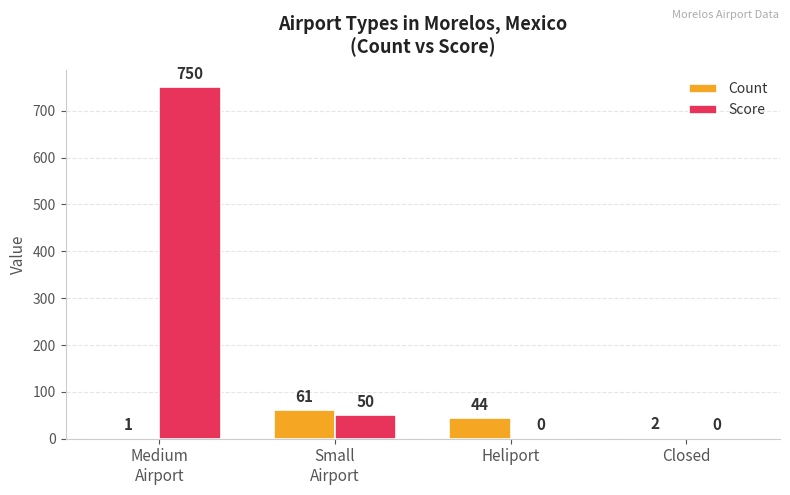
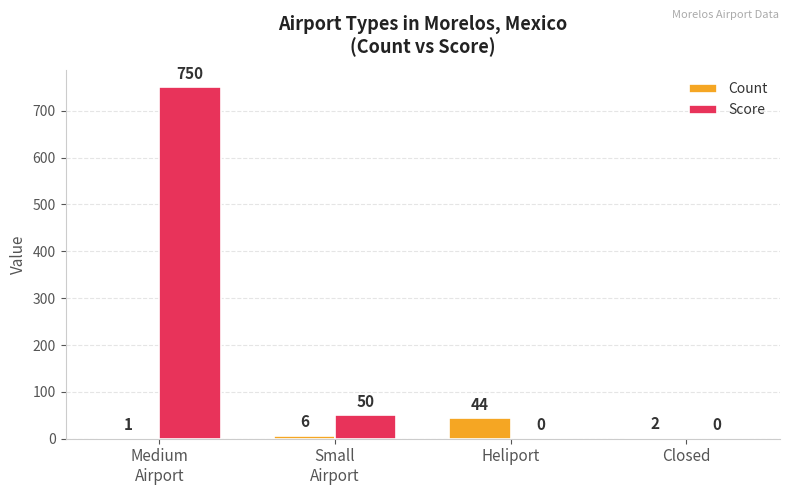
Count, Small Airport: 61 -> 6
